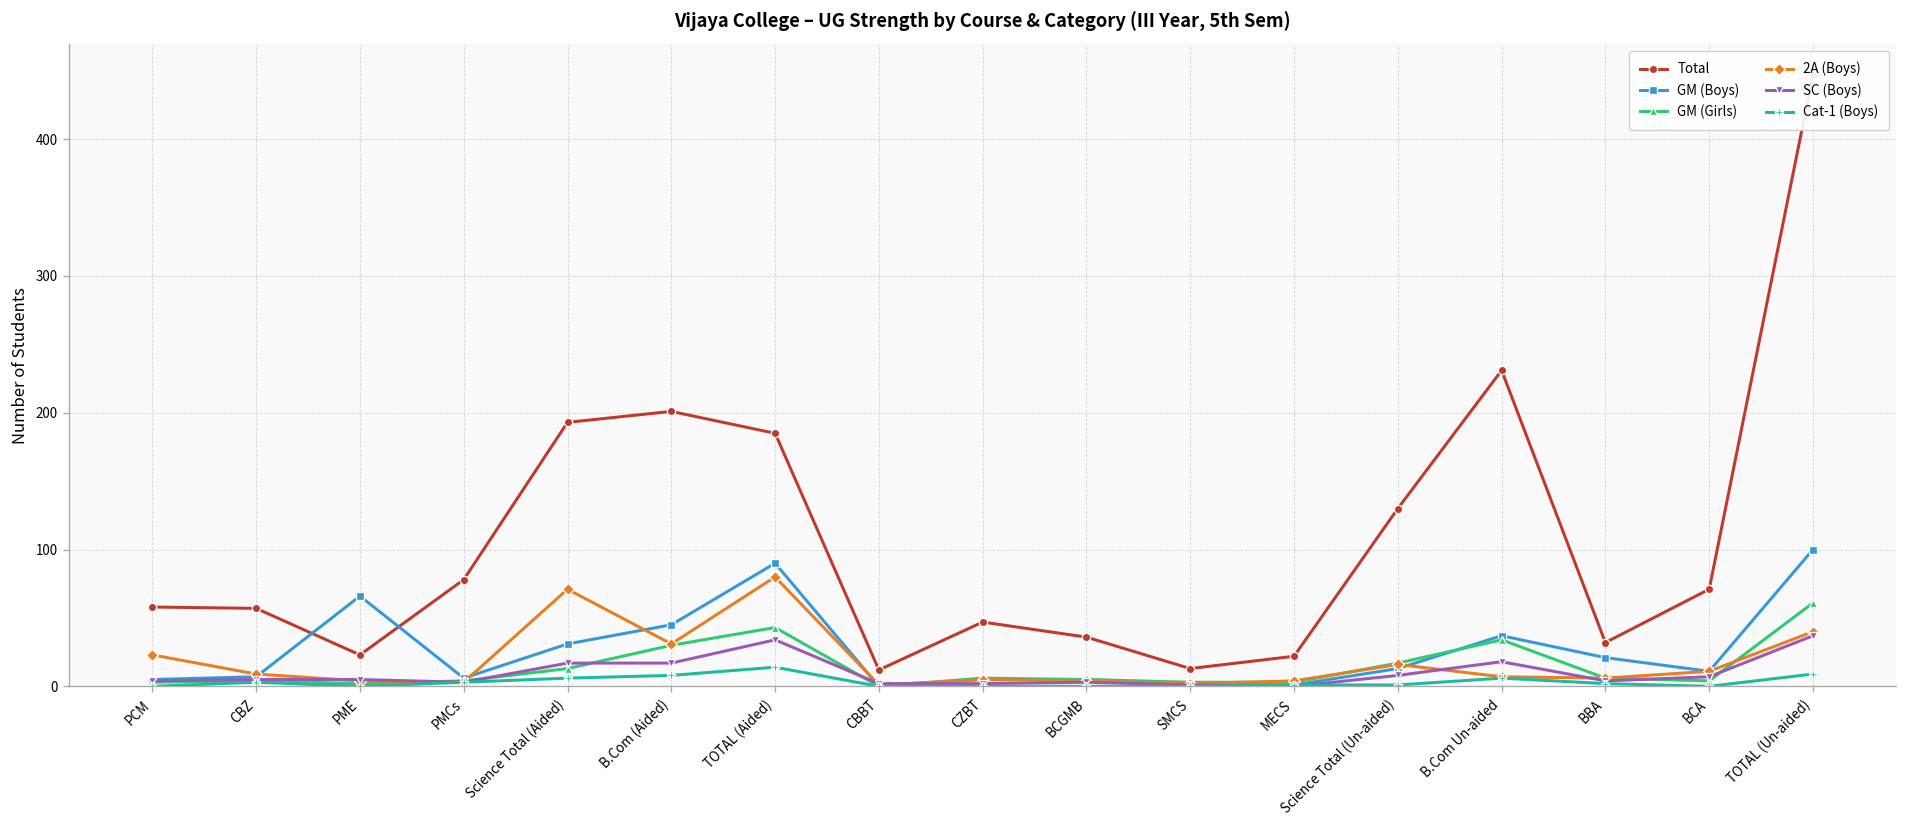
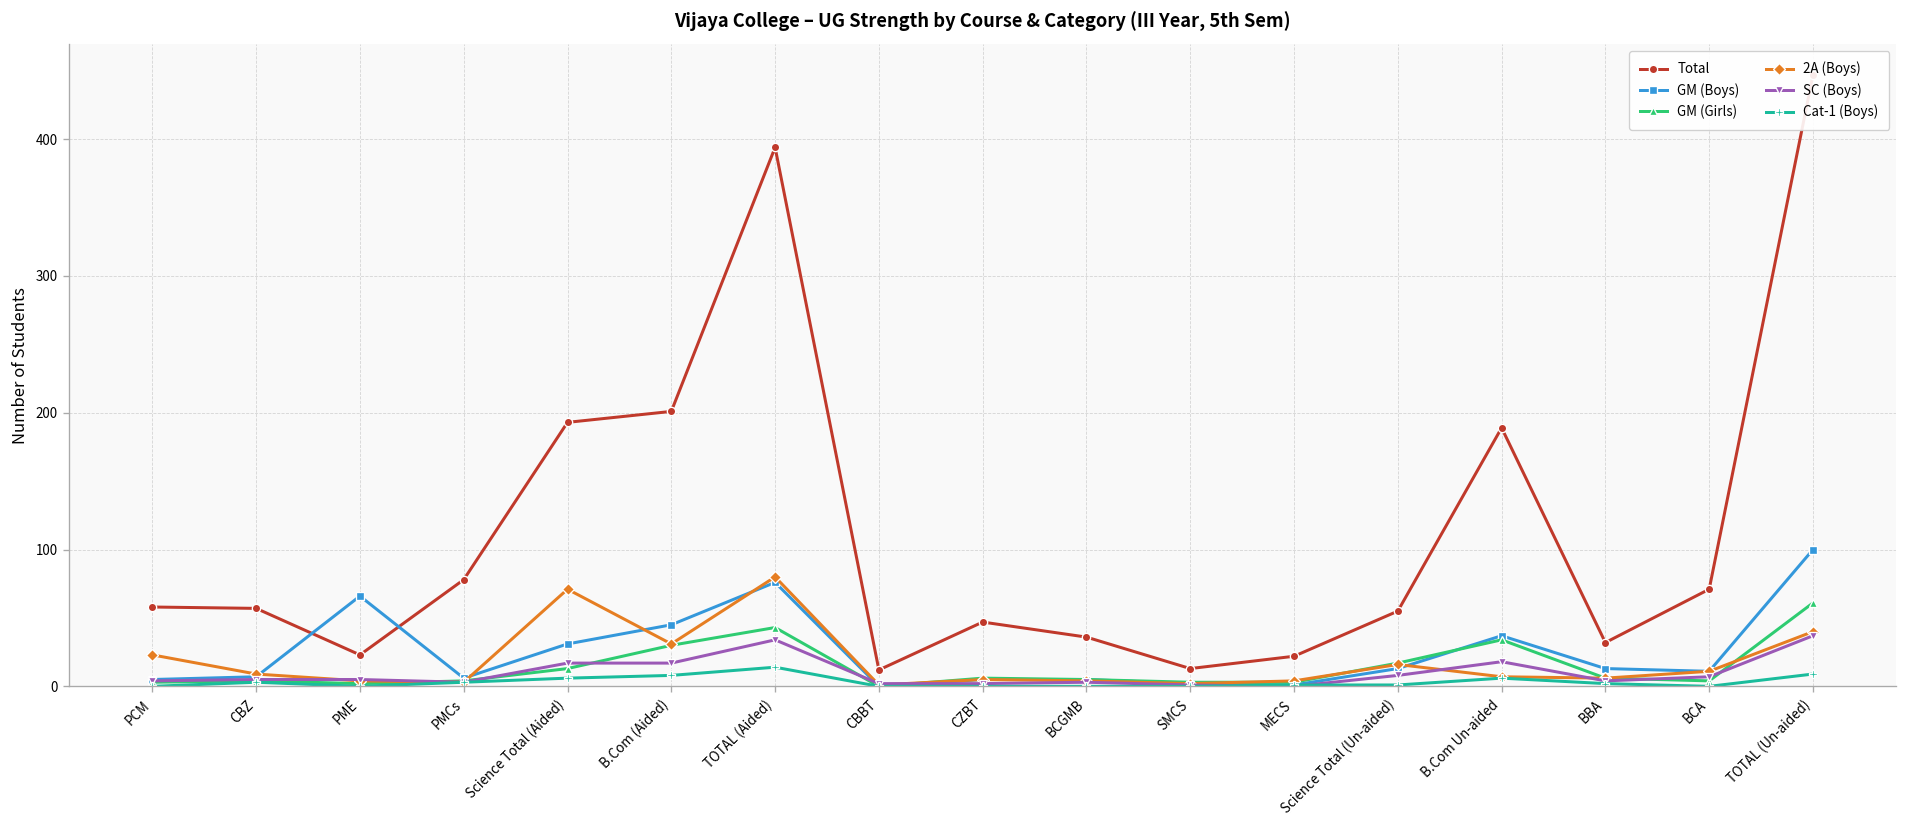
Total, TOTAL (Aided): 185 -> 394
GM (Boys), TOTAL (Aided): 90 -> 76
Total, Science Total (Un-aided): 130 -> 55
Total, B.Com Un-aided: 231 -> 189
GM (Boys), BBA: 21 -> 13
